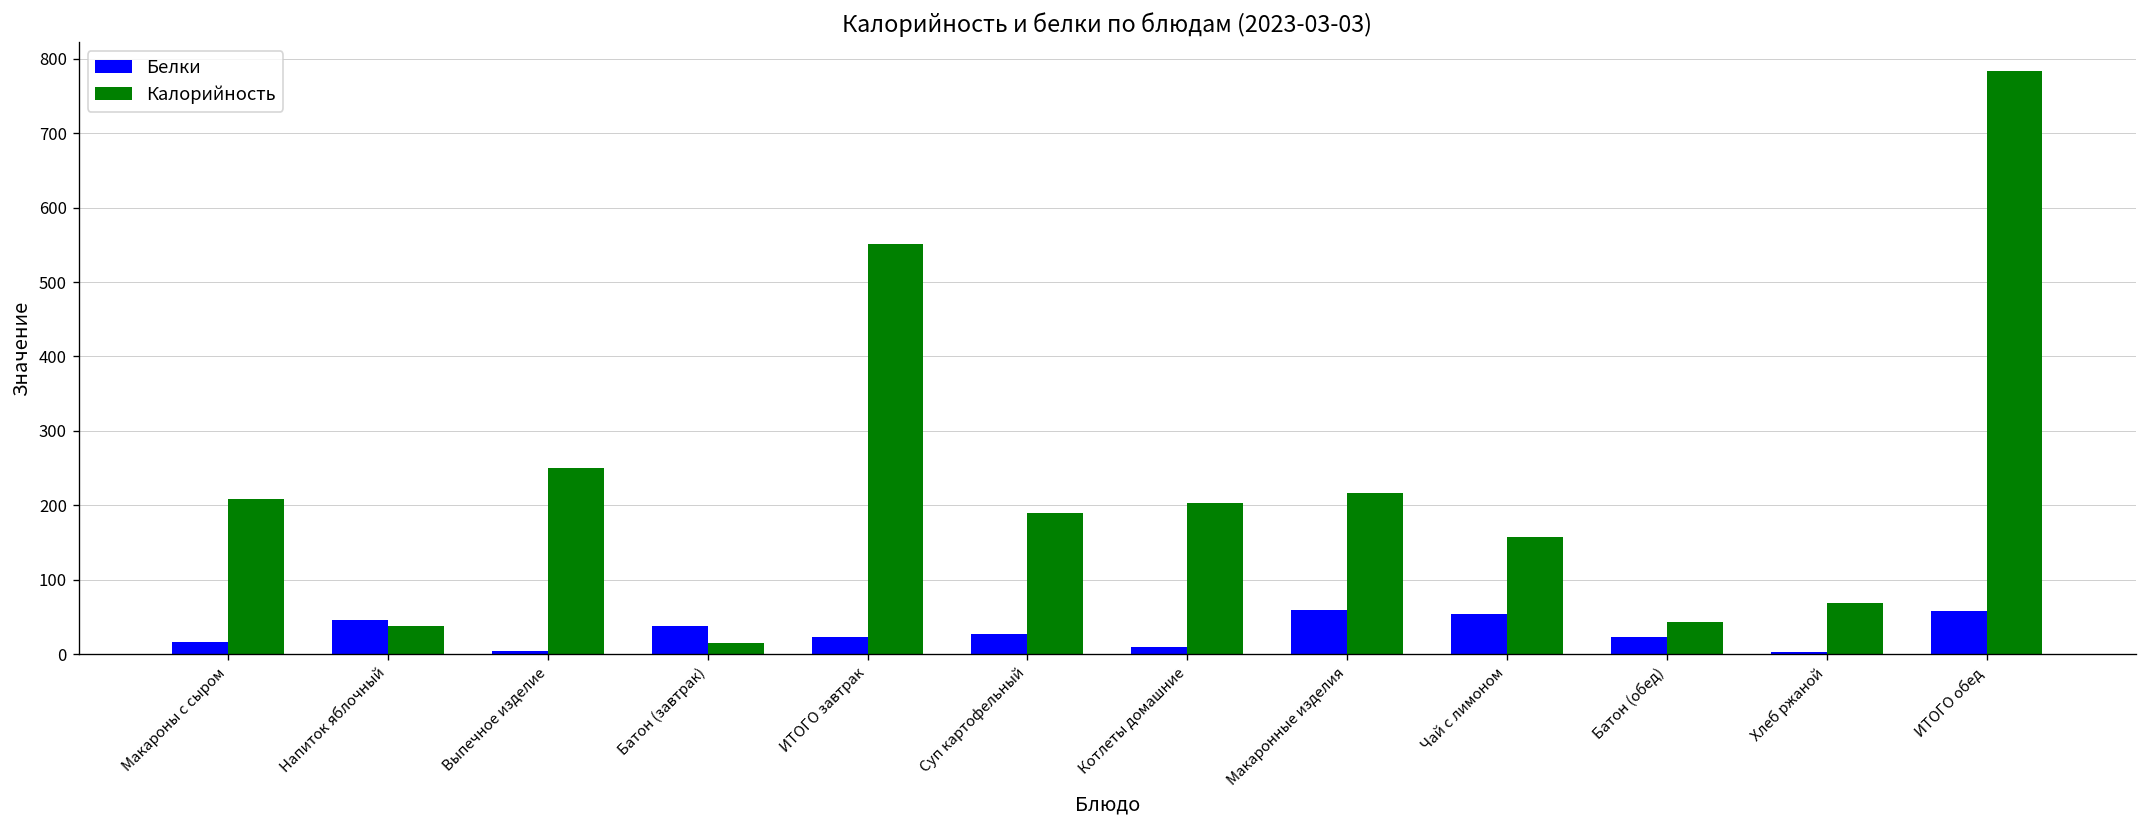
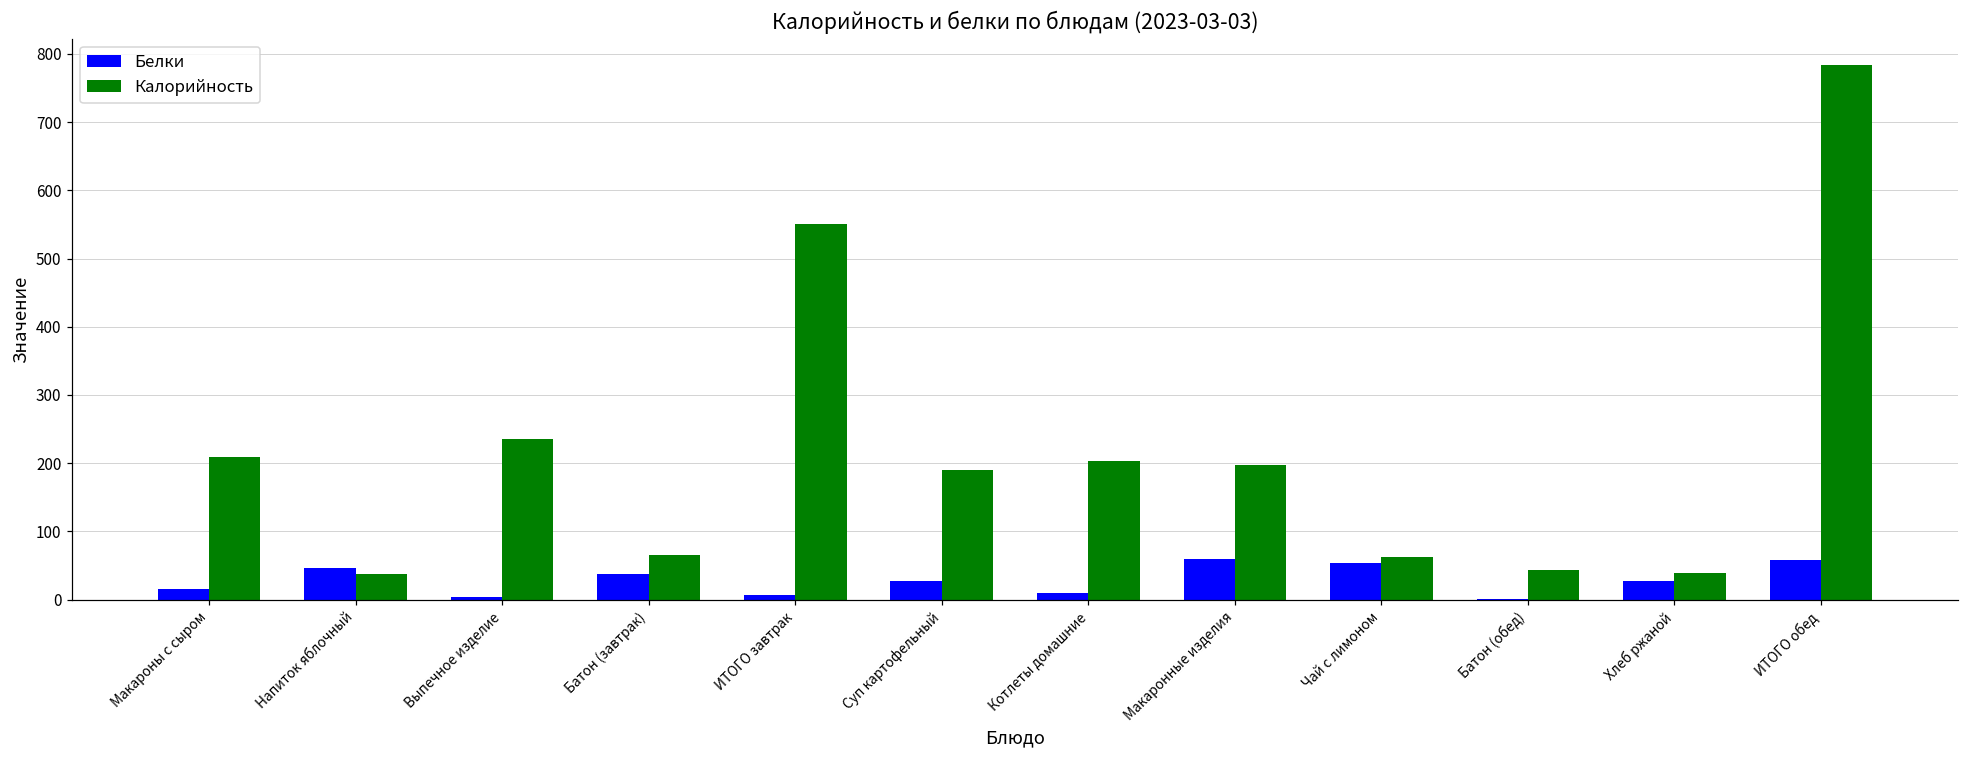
Калорийность, Выпечное изделие: 250 -> 240
Калорийность, Батон (завтрак): 10 -> 70
Белки, ИТОГО завтрак: 20 -> 10
Калорийность, Макаронные изделия: 220 -> 200
Калорийность, Чай с лимоном: 160 -> 60
Белки, Батон (обед): 20 -> 0
Белки, Хлеб ржаной: 0 -> 30
Калорийность, Хлеб ржаной: 70 -> 40
